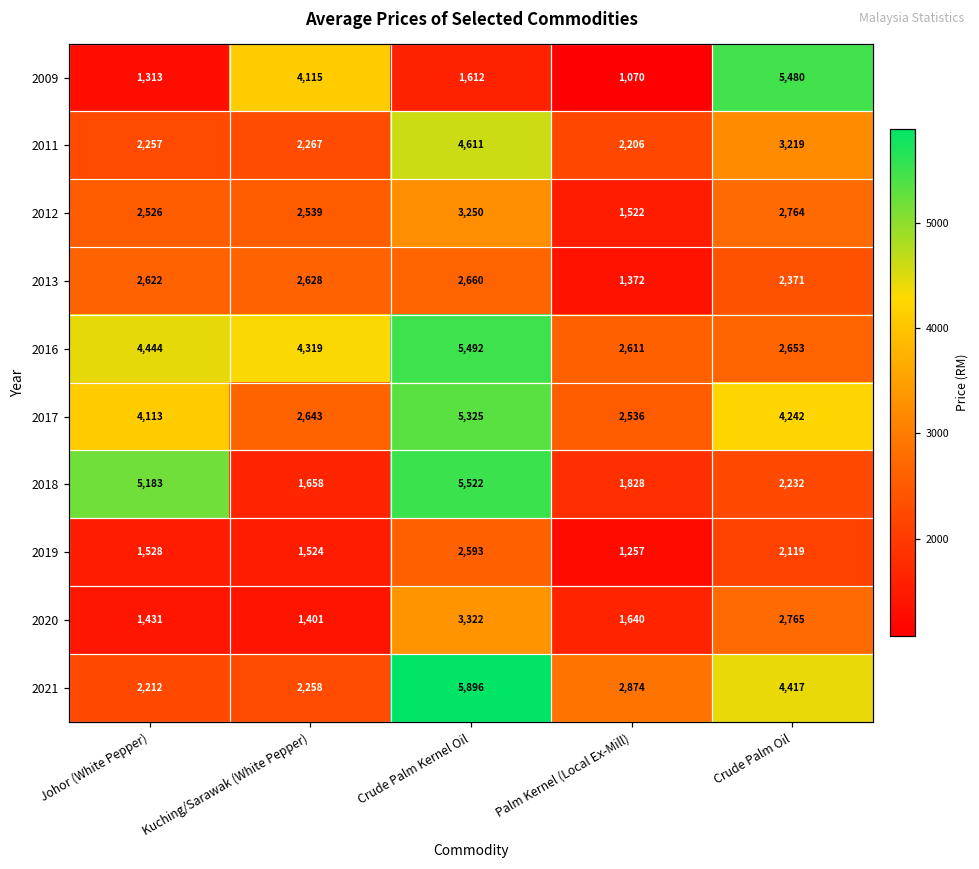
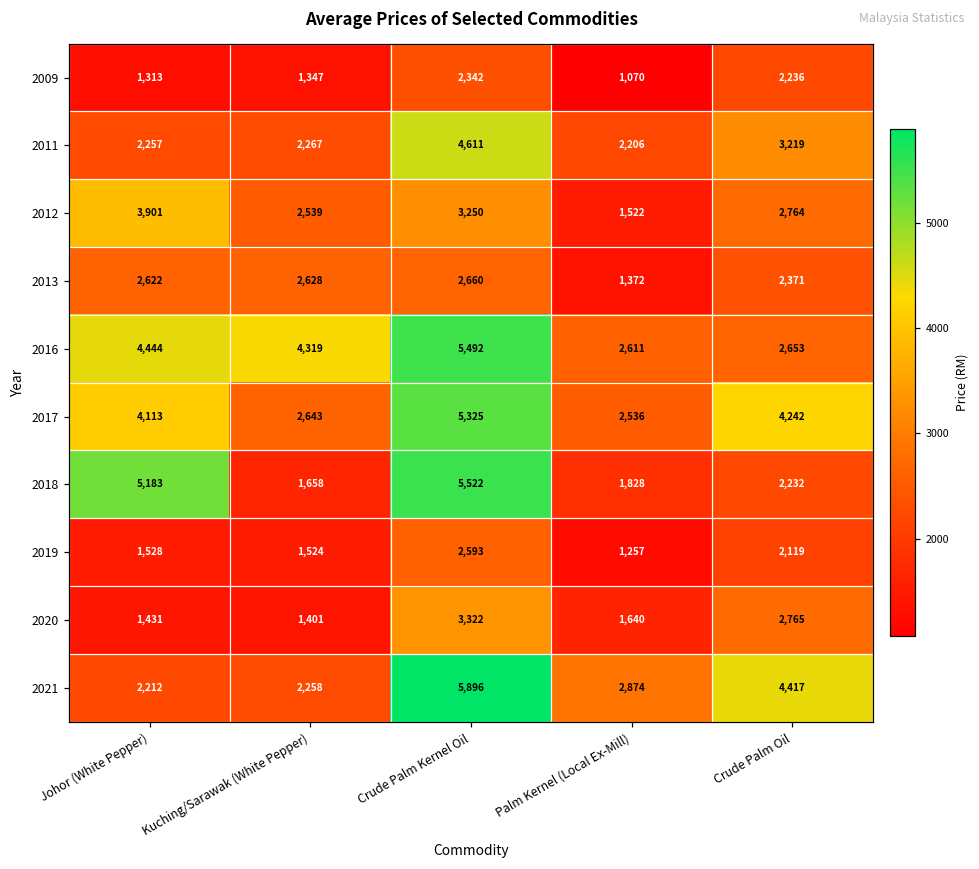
2009, Kuching/Sarawak (White Pepper): 4,115 -> 1,347
2009, Crude Palm Kernel Oil: 1,612 -> 2,342
2009, Crude Palm Oil: 5,480 -> 2,236
2012, Johor (White Pepper): 2,526 -> 3,901
